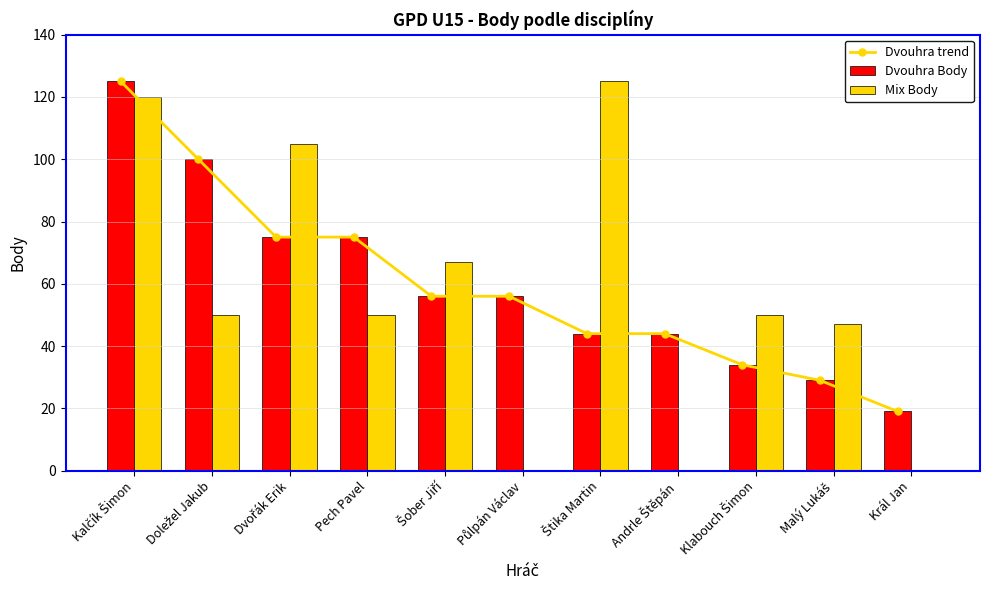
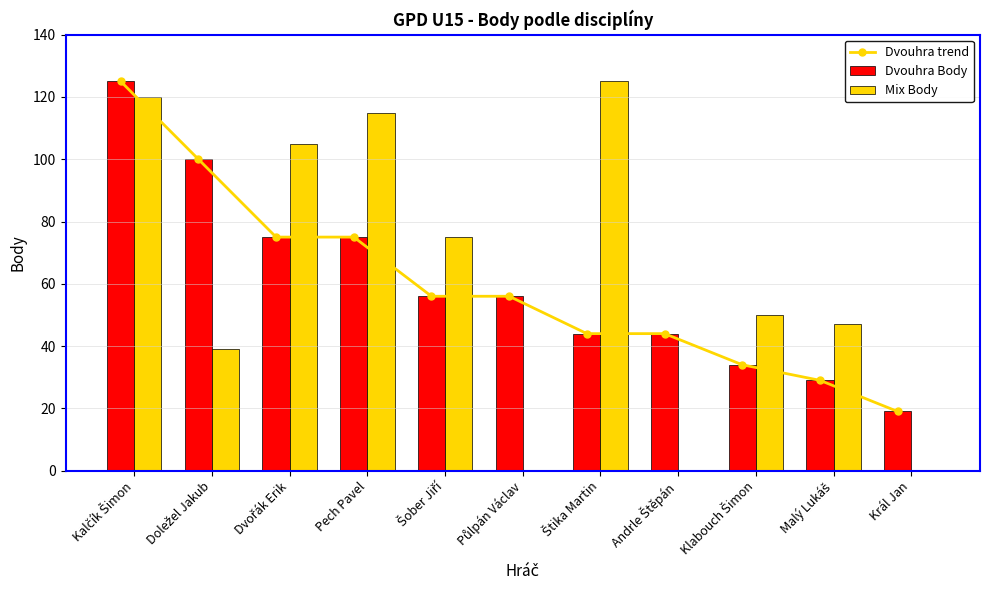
Mix Body, Doležel Jakub: 50 -> 39
Mix Body, Pech Pavel: 50 -> 115
Mix Body, Šober Jiří: 67 -> 75
